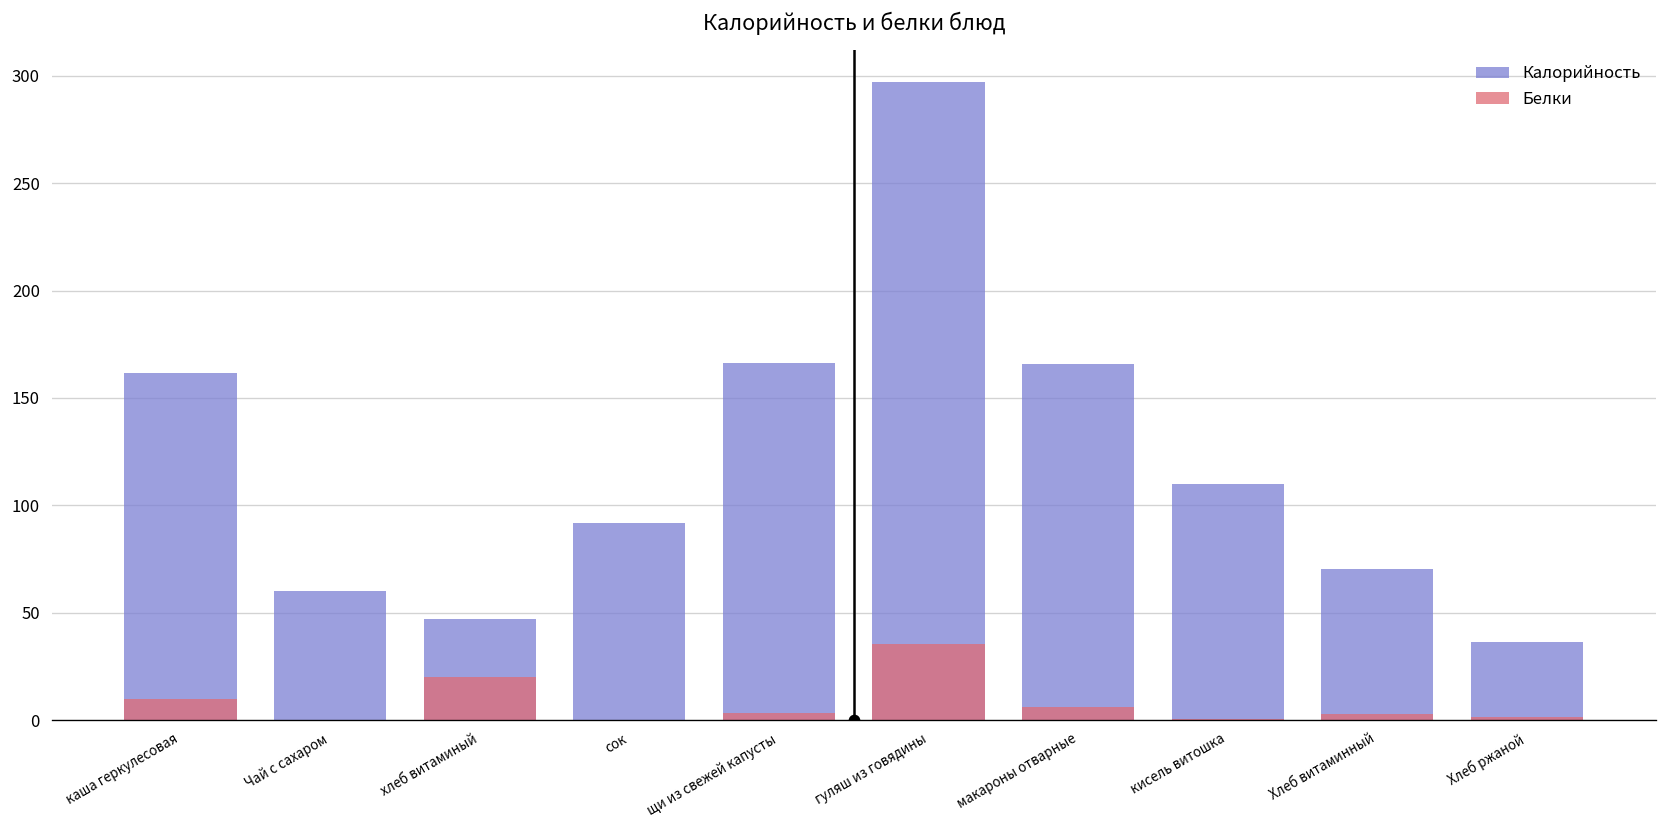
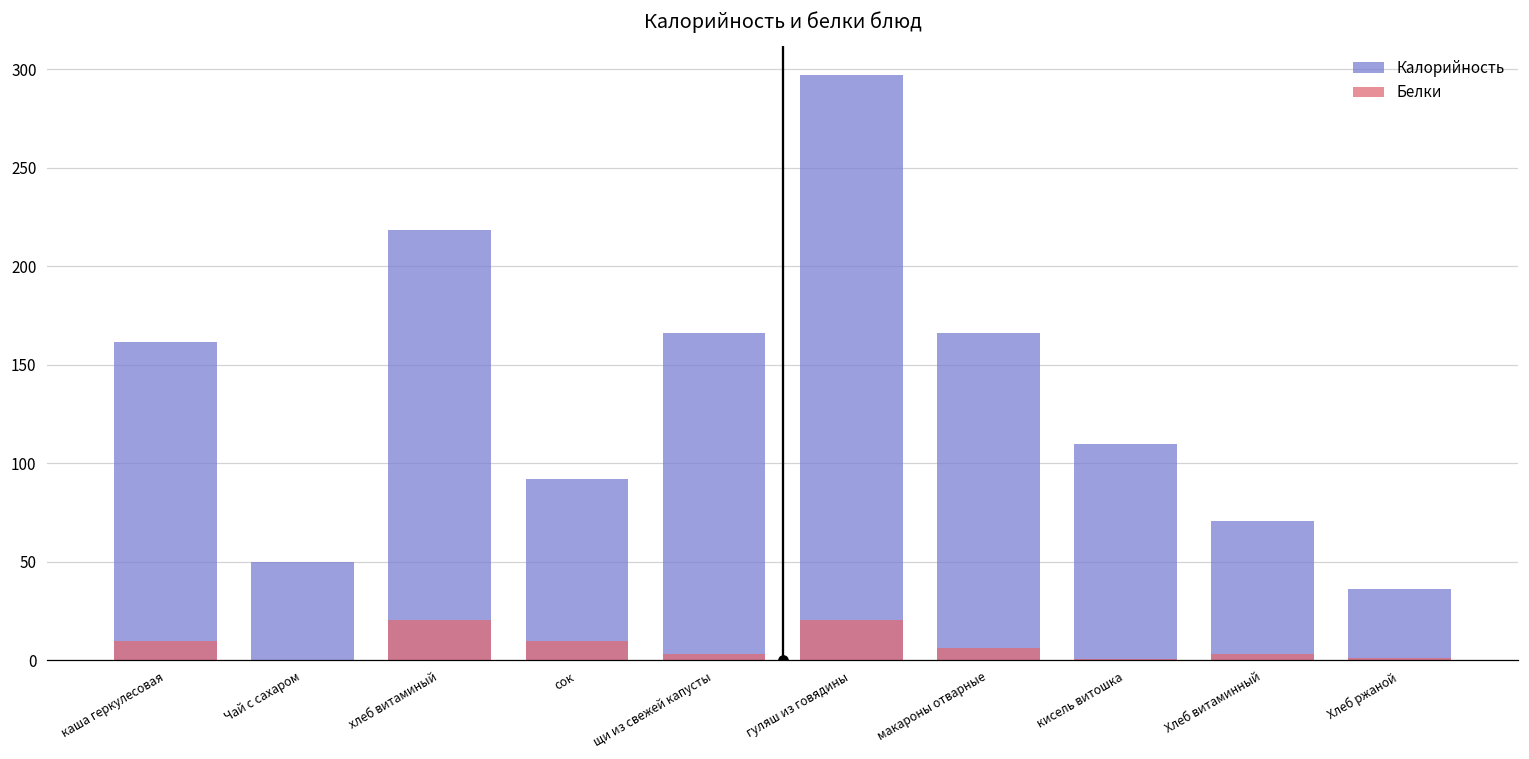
Калорийность, Чай с сахаром: 60 -> 50
Калорийность, хлеб витаминый: 47 -> 219
Белки, сок: 0 -> 10
Белки, гуляш из говядины: 35 -> 21
